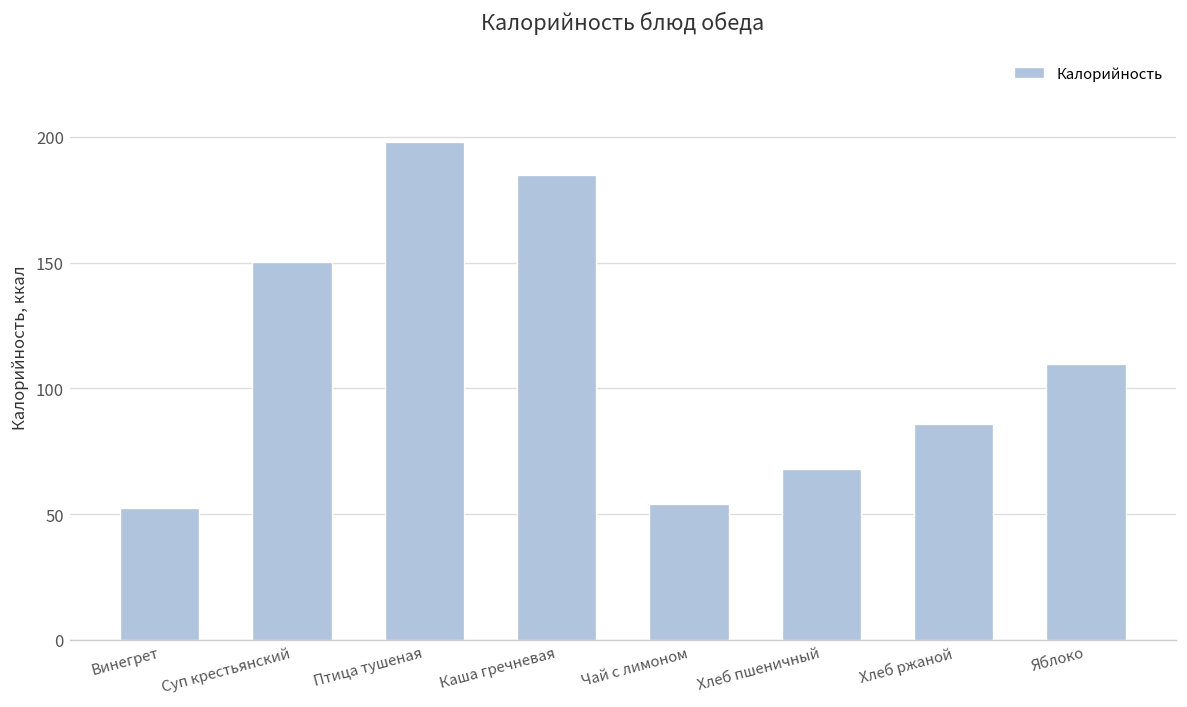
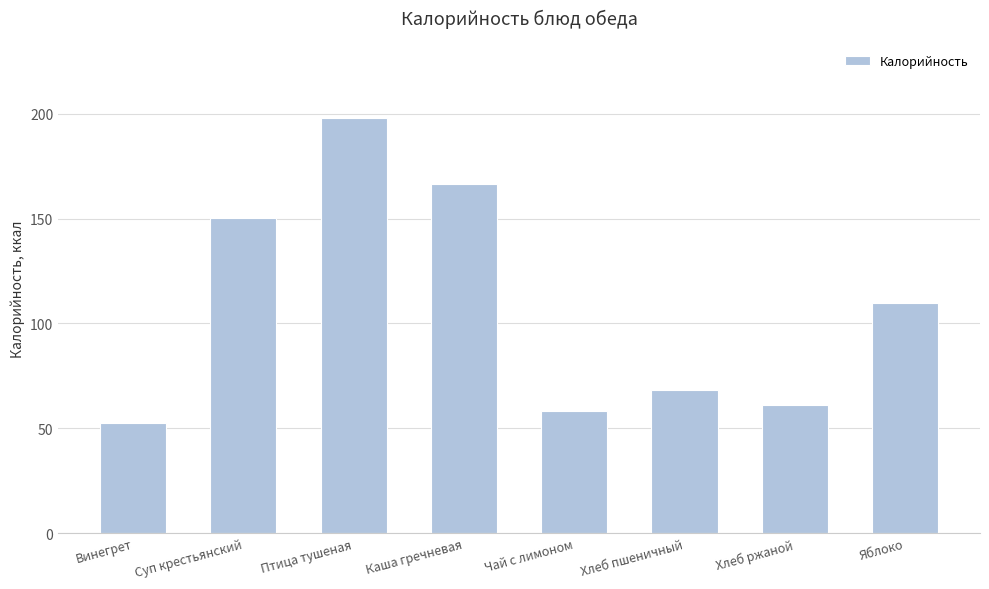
Каша гречневая: 185 -> 167
Чай с лимоном: 54 -> 58
Хлеб ржаной: 86 -> 61
